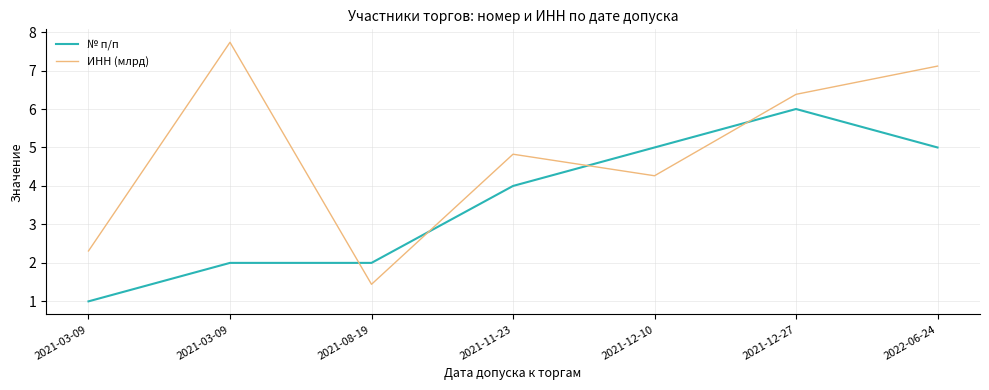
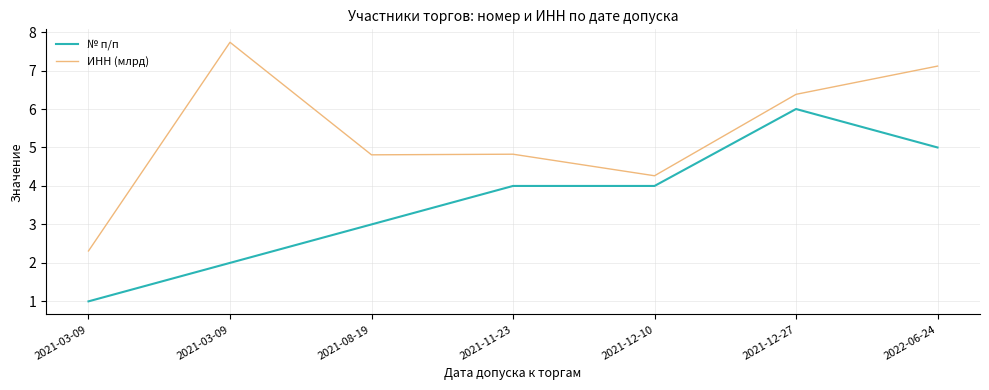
№ п/п, 2021-08-19: 2 -> 3
ИНН (млрд), 2021-08-19: 1.4 -> 4.8
№ п/п, 2021-12-10: 5 -> 4
